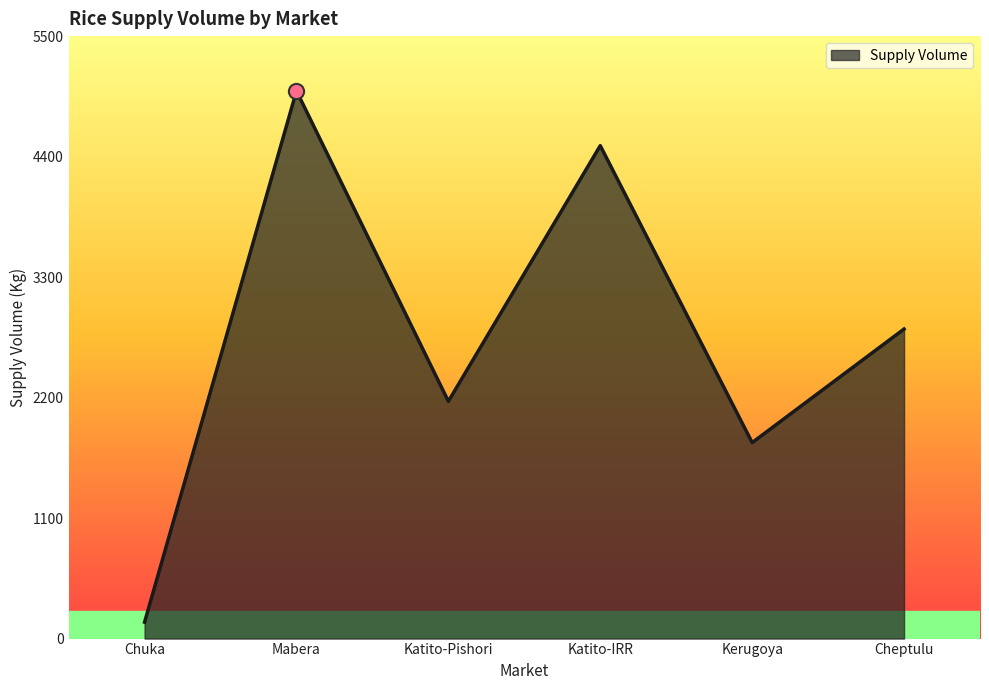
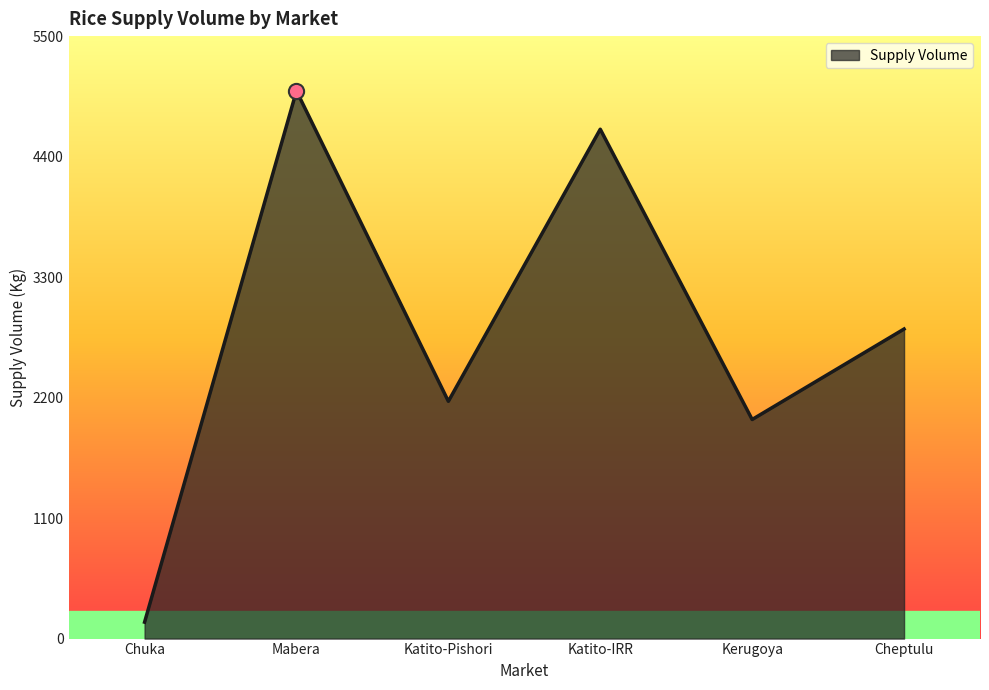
Supply Volume, Katito-IRR: 4500 -> 4650
Supply Volume, Kerugoya: 1790 -> 2000
